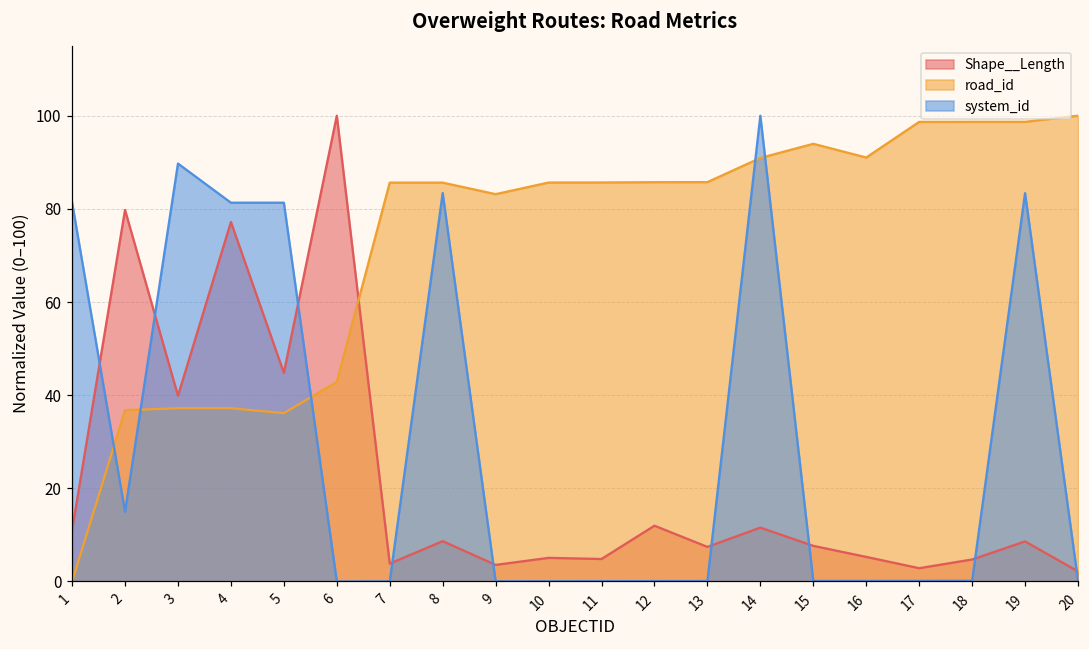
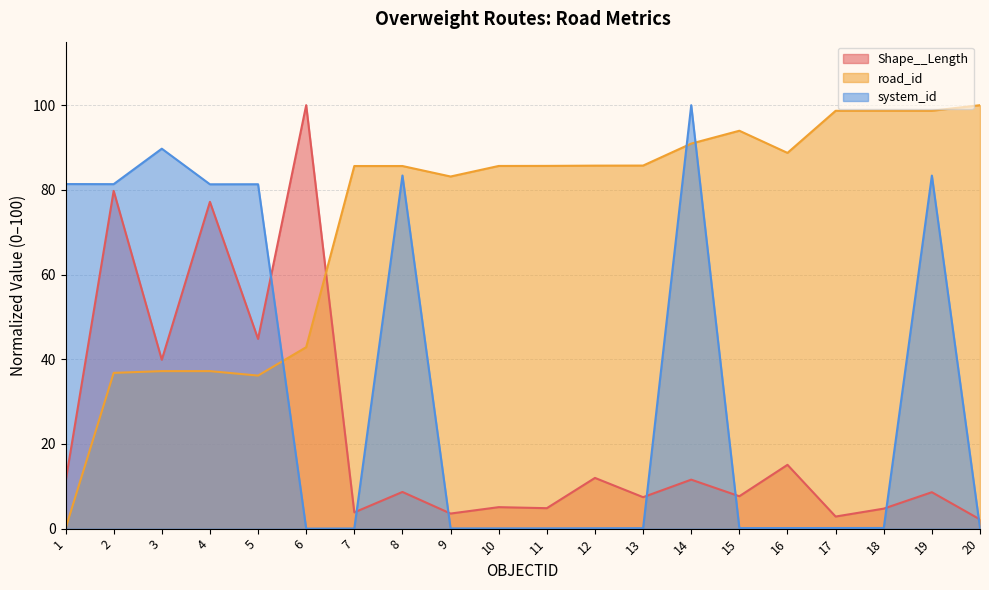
system_id, 2: 15 -> 81
Shape__Length, 16: 5 -> 15
road_id, 16: 91 -> 89
